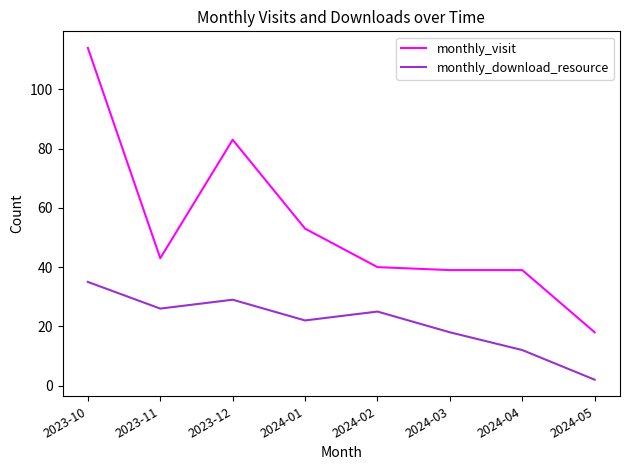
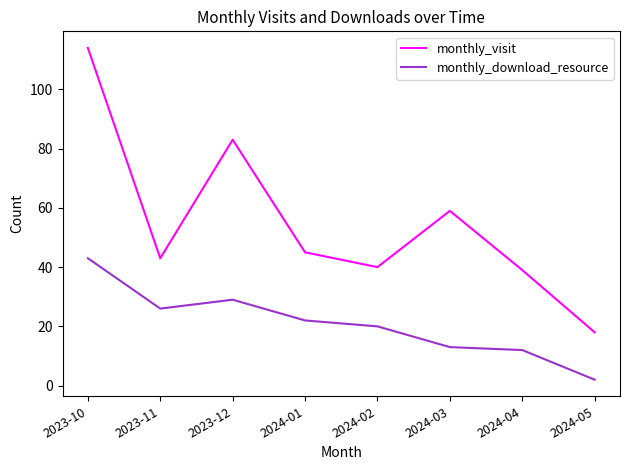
monthly_download_resource, 2023-10: 35 -> 43
monthly_visit, 2024-01: 53 -> 45
monthly_download_resource, 2024-02: 25 -> 20
monthly_visit, 2024-03: 39 -> 59
monthly_download_resource, 2024-03: 18 -> 13
